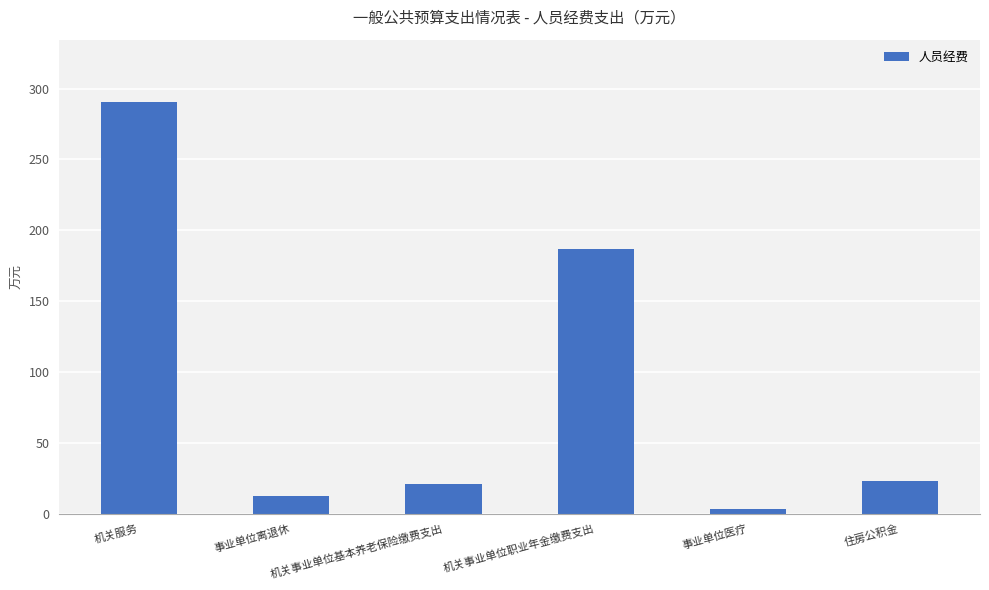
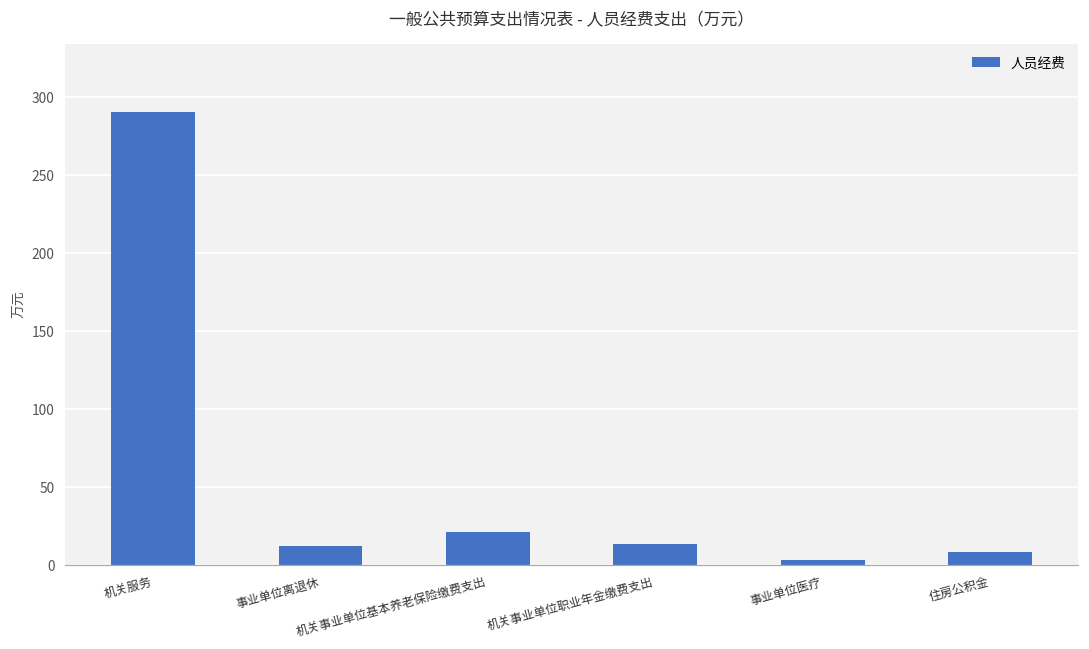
机关事业单位职业年金缴费支出: 187 -> 14
住房公积金: 23 -> 9
